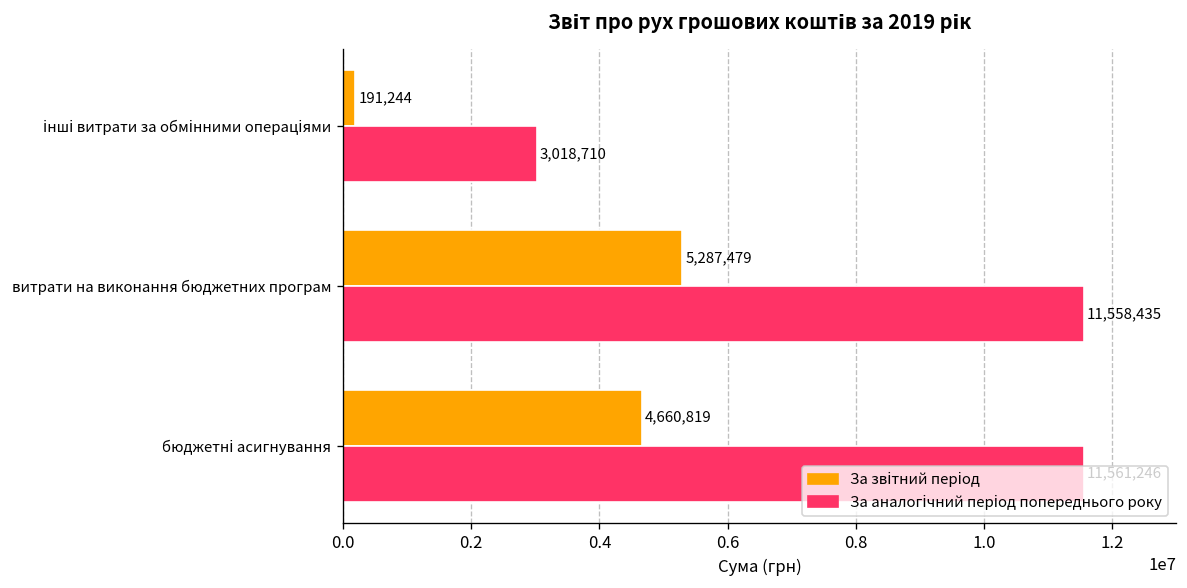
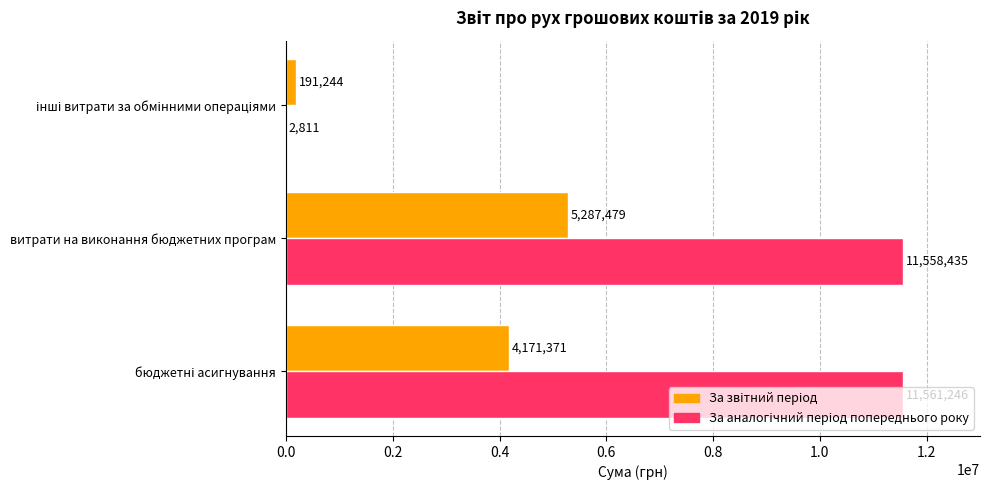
За аналогічний період попереднього року, інші витрати за обмінними операціями: 3,018,710 -> 2,811
За звітний період, бюджетні асигнування: 4,660,819 -> 4,171,371
